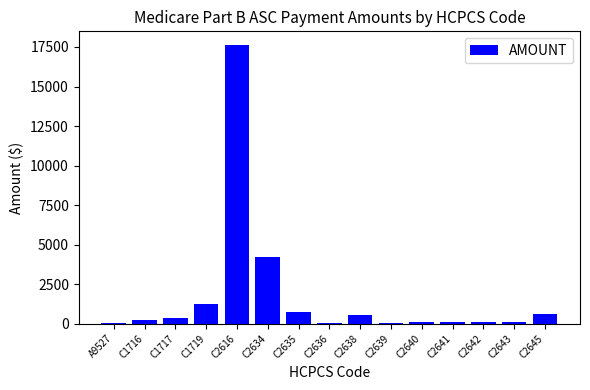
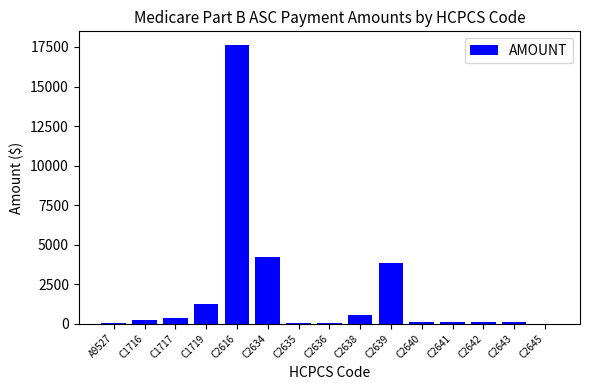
C2635: 700 -> 100
C2639: 0 -> 3800
C2645: 600 -> 0
